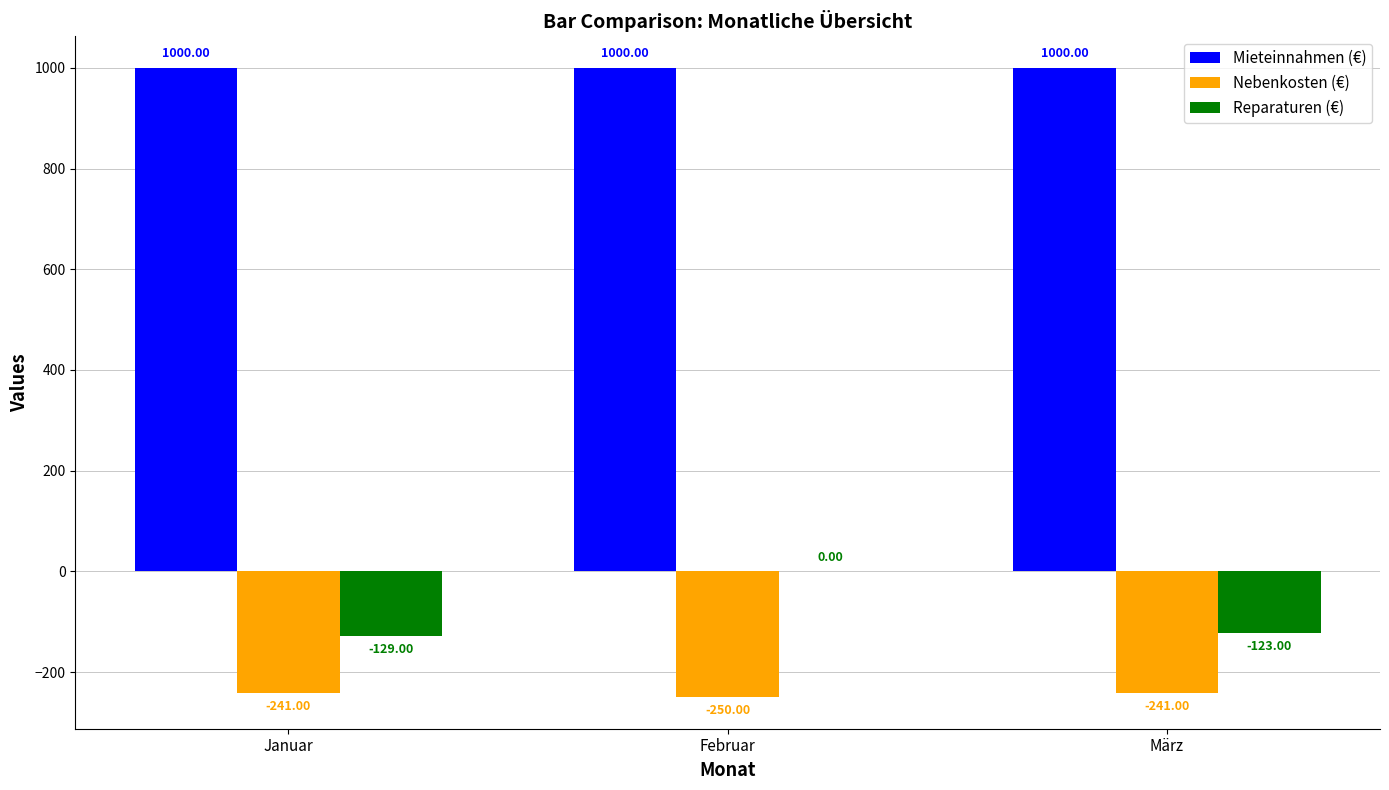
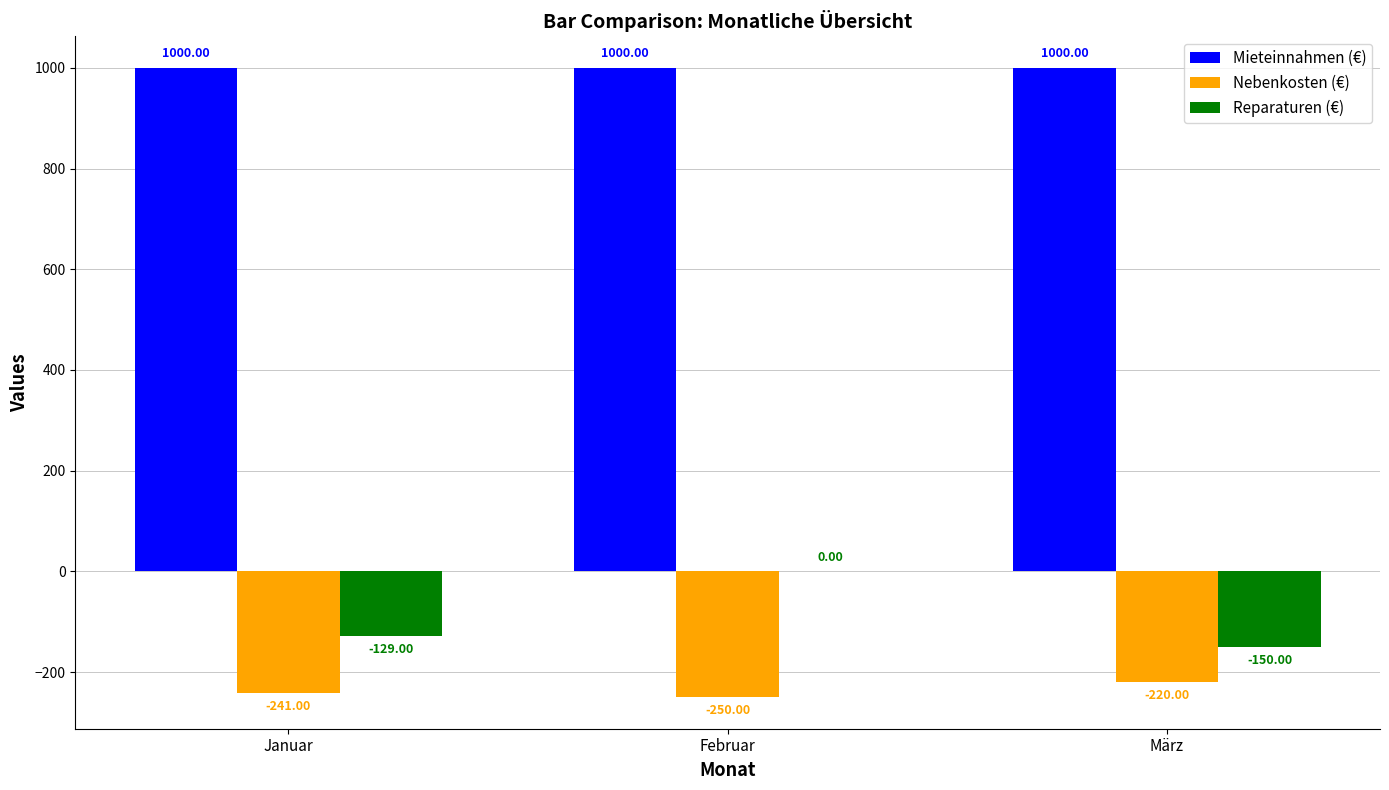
Nebenkosten (€), März: -241.00 -> -220.00
Reparaturen (€), März: -123.00 -> -150.00
